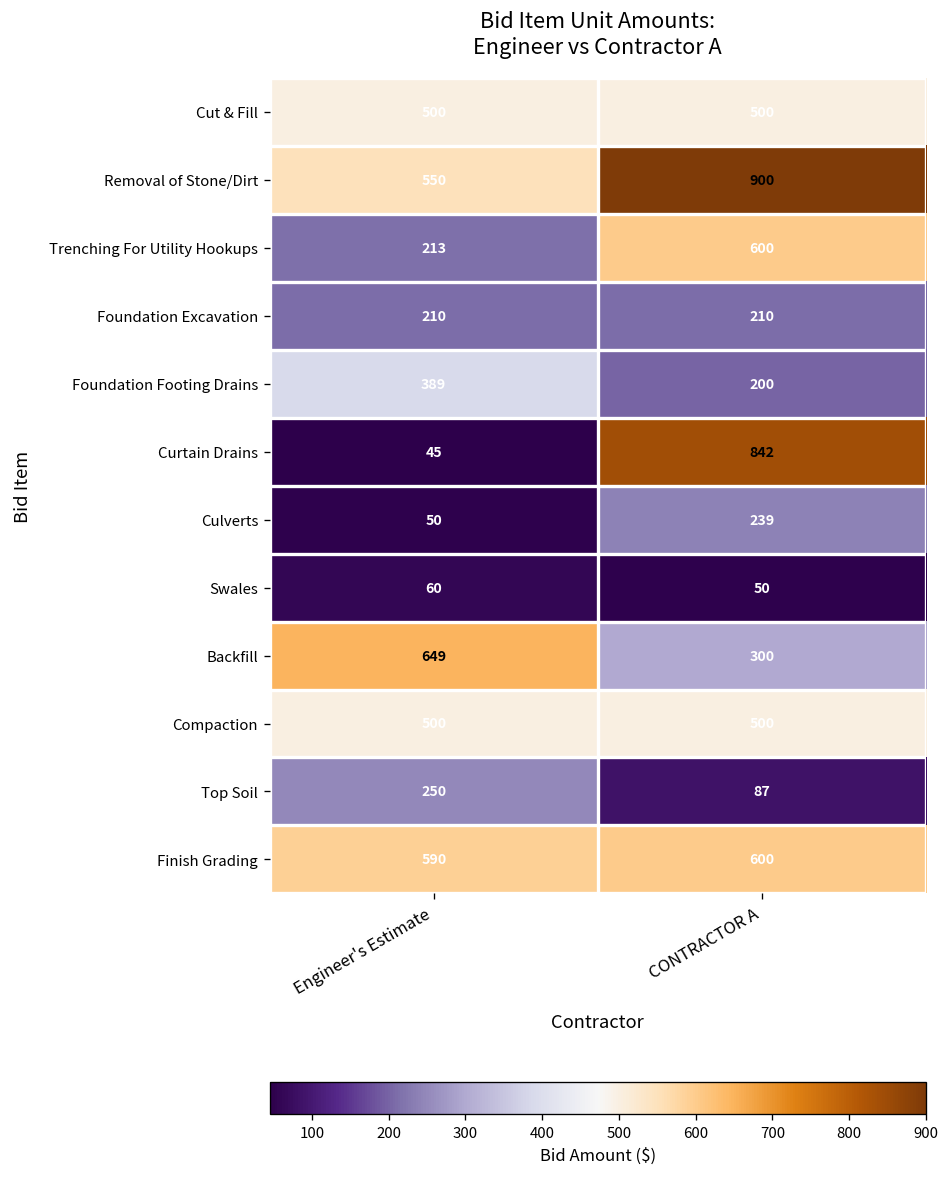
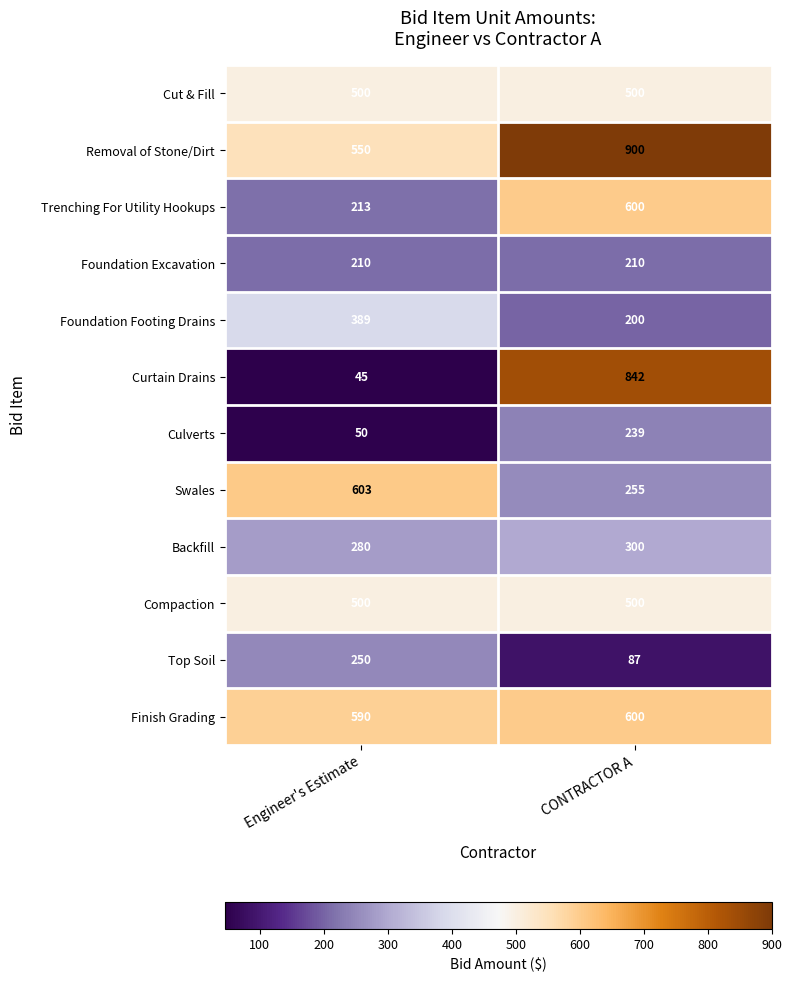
Swales, Engineer's Estimate: 60 -> 603
Swales, CONTRACTOR A: 50 -> 255
Backfill, Engineer's Estimate: 649 -> 280
